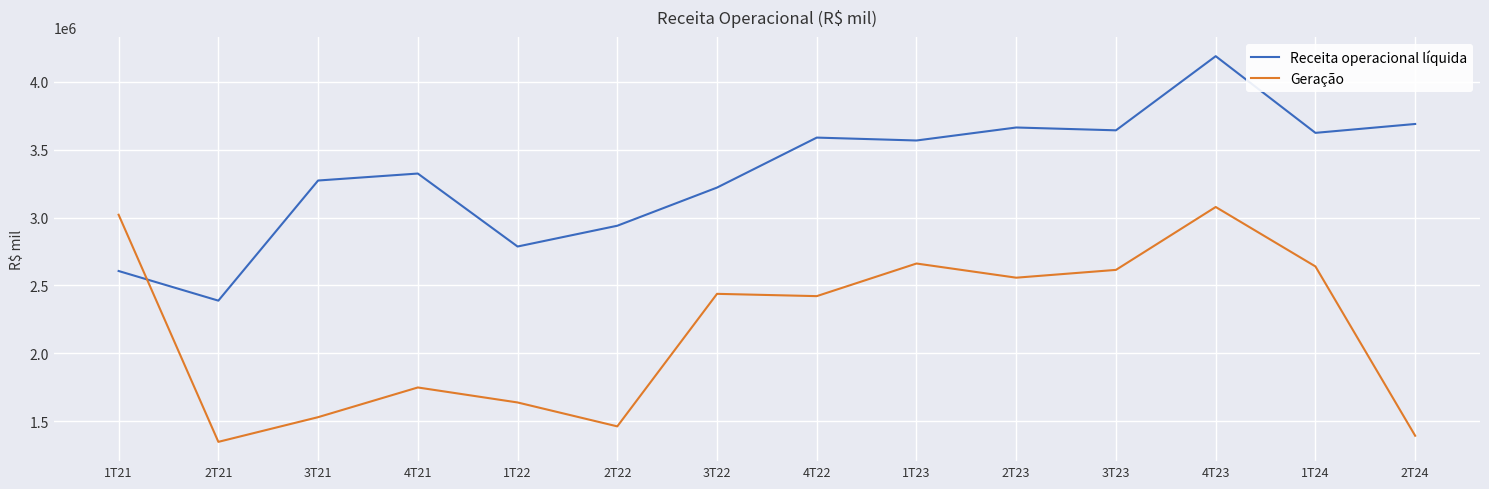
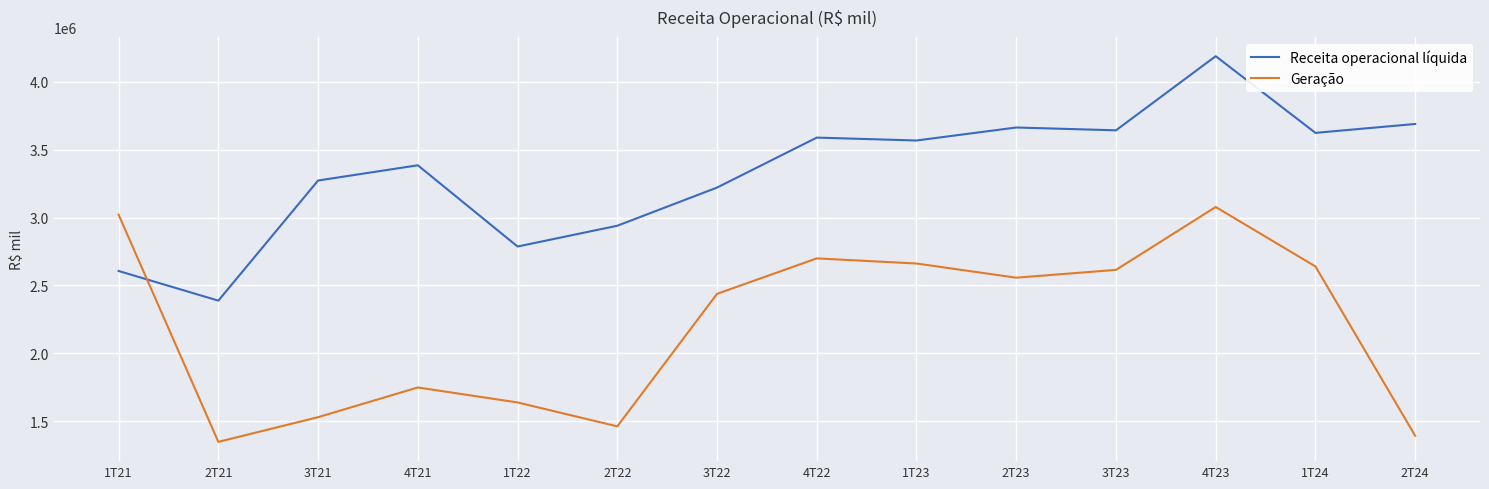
Receita operacional líquida, 4T21: 3330000 -> 3390000
Geração, 4T22: 2420000 -> 2700000
